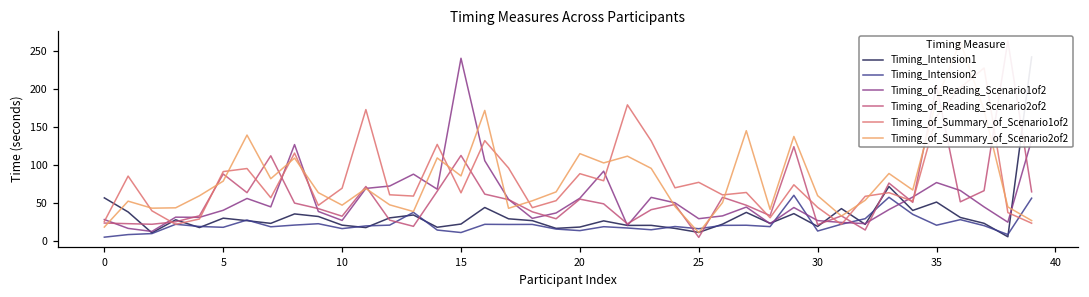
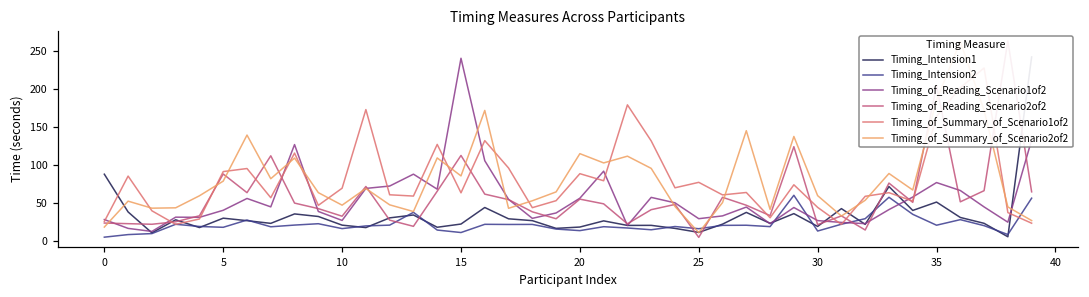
Timing_Intension1, 0: 60 -> 90
